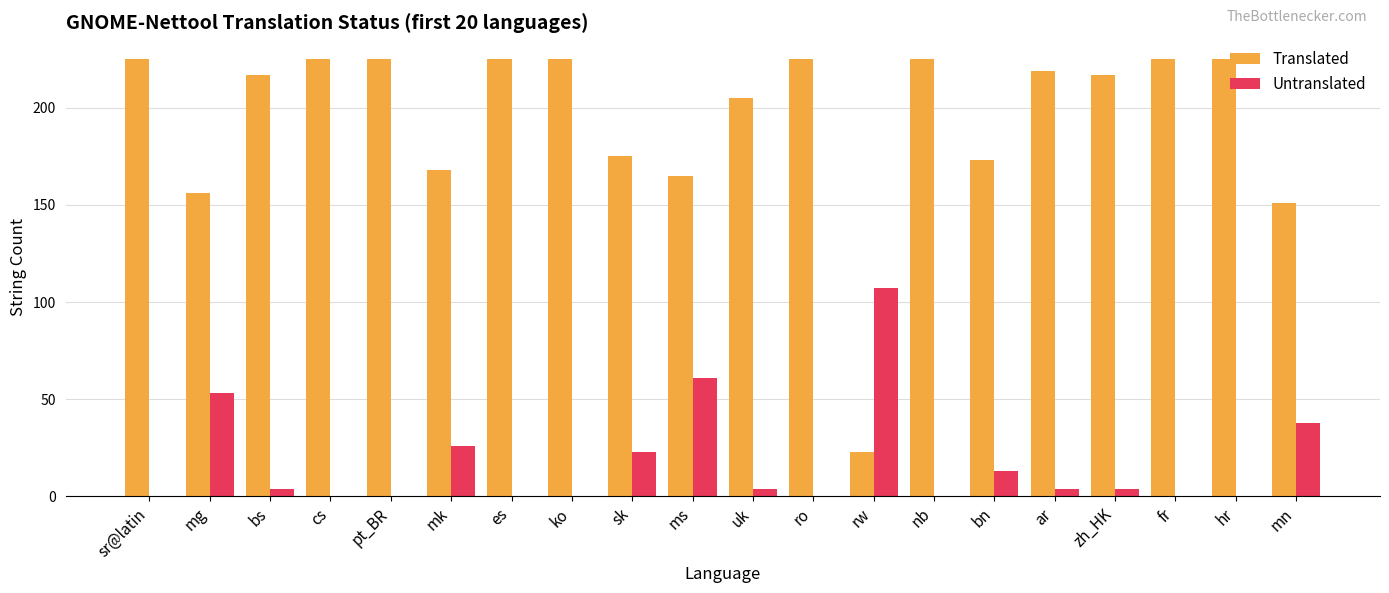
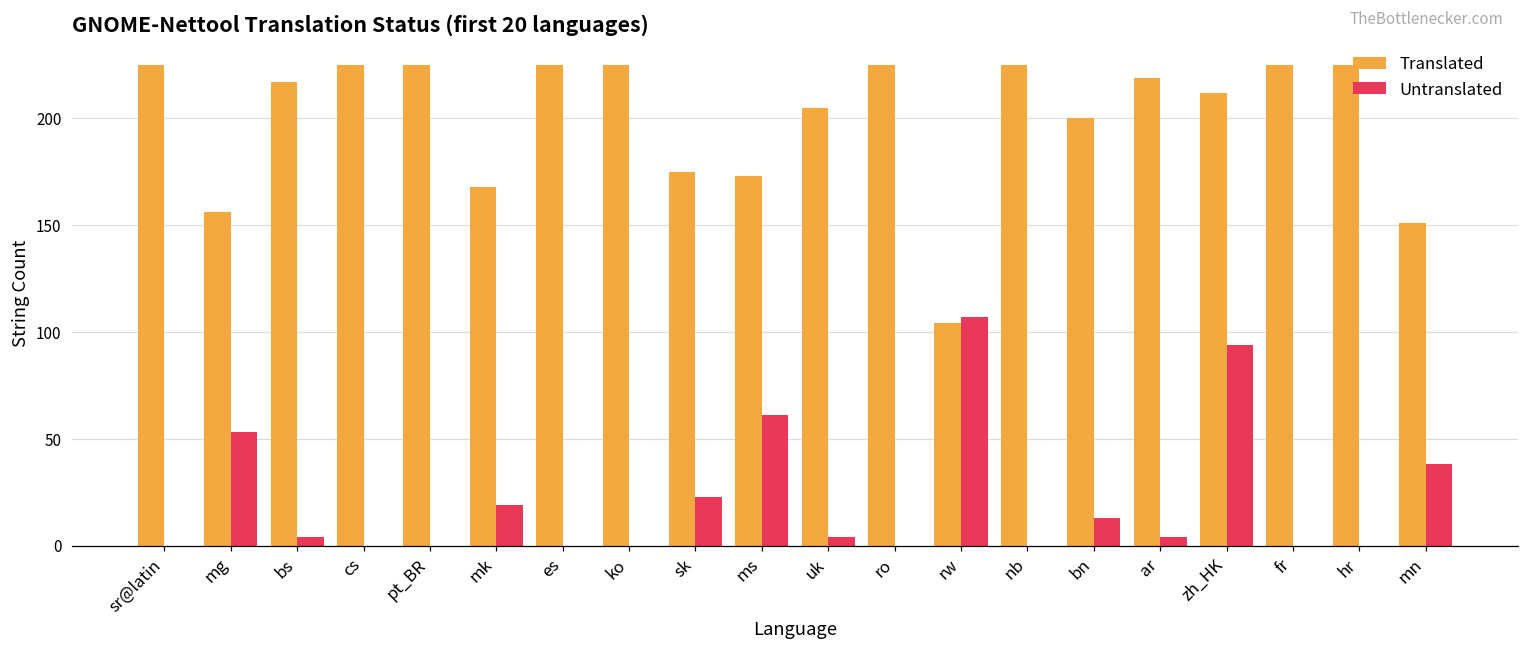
Untranslated, mk: 26 -> 19
Translated, ms: 165 -> 173
Translated, rw: 23 -> 104
Translated, bn: 173 -> 200
Translated, zh_HK: 217 -> 212
Untranslated, zh_HK: 4 -> 94
